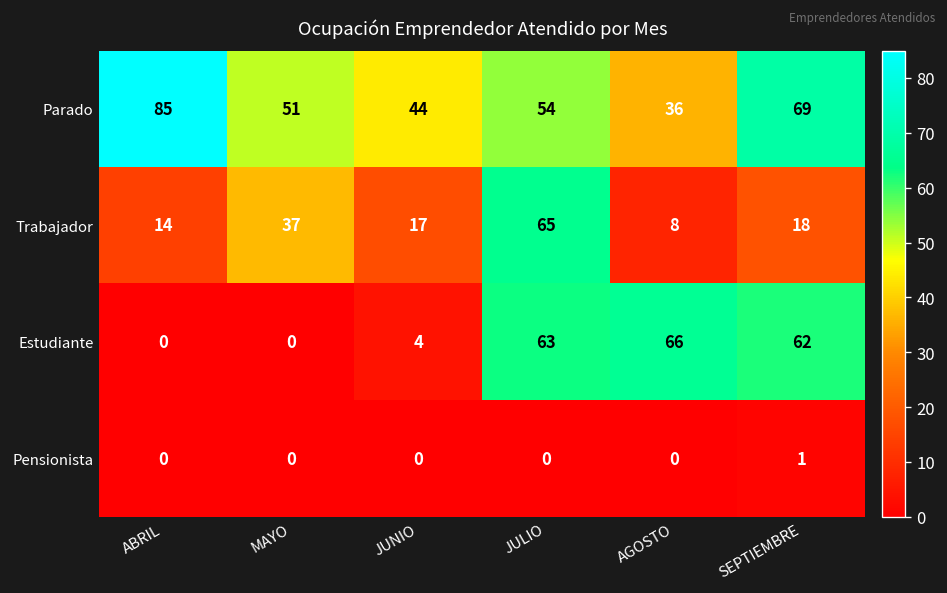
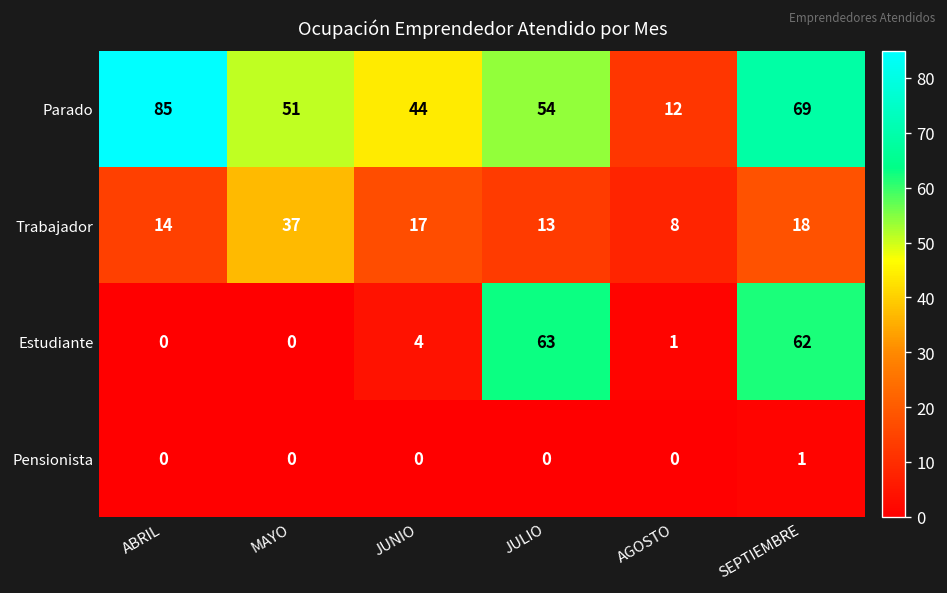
Parado, AGOSTO: 36 -> 12
Trabajador, JULIO: 65 -> 13
Estudiante, AGOSTO: 66 -> 1
